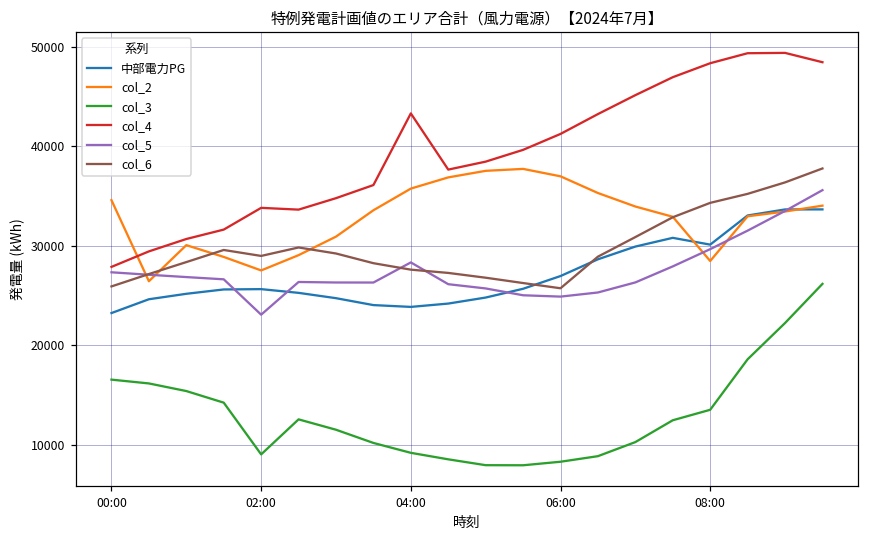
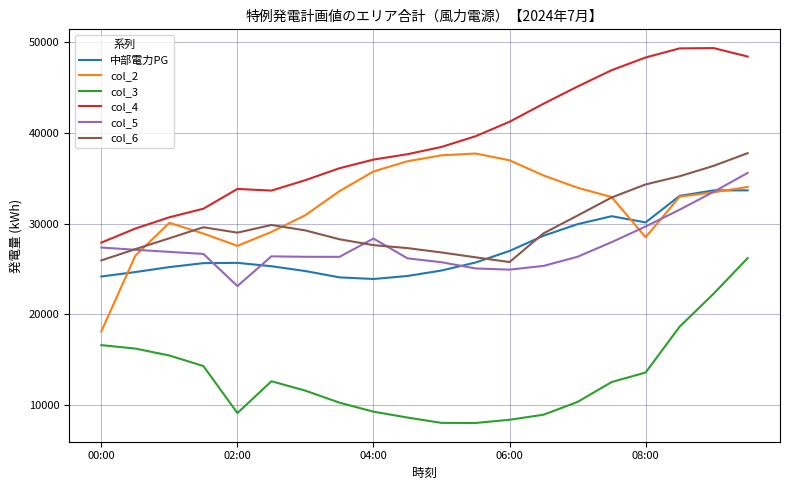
中部電力PG, 00:00: 23000 -> 24000
col_2, 00:00: 35000 -> 18000
col_4, 04:00: 43000 -> 37000
